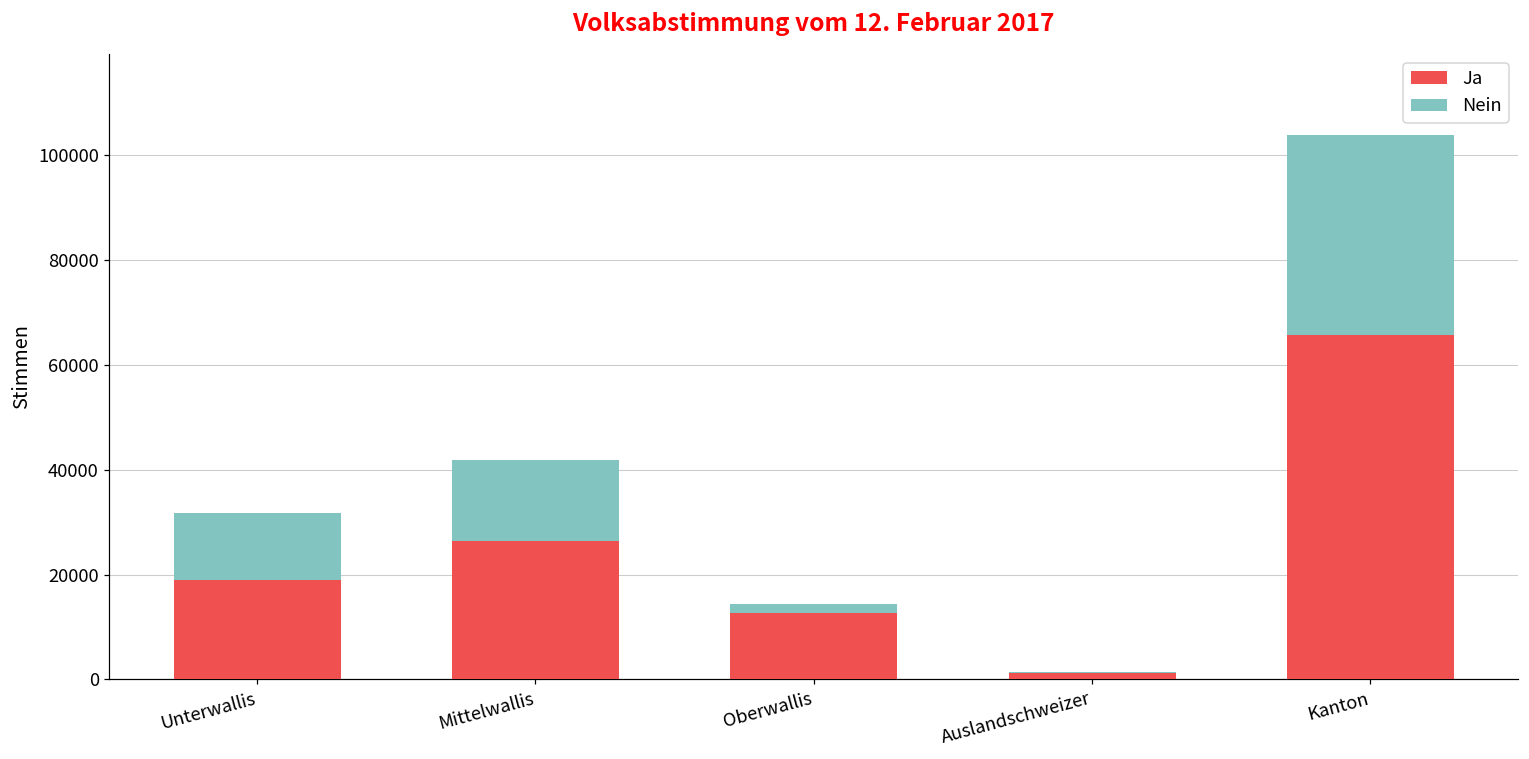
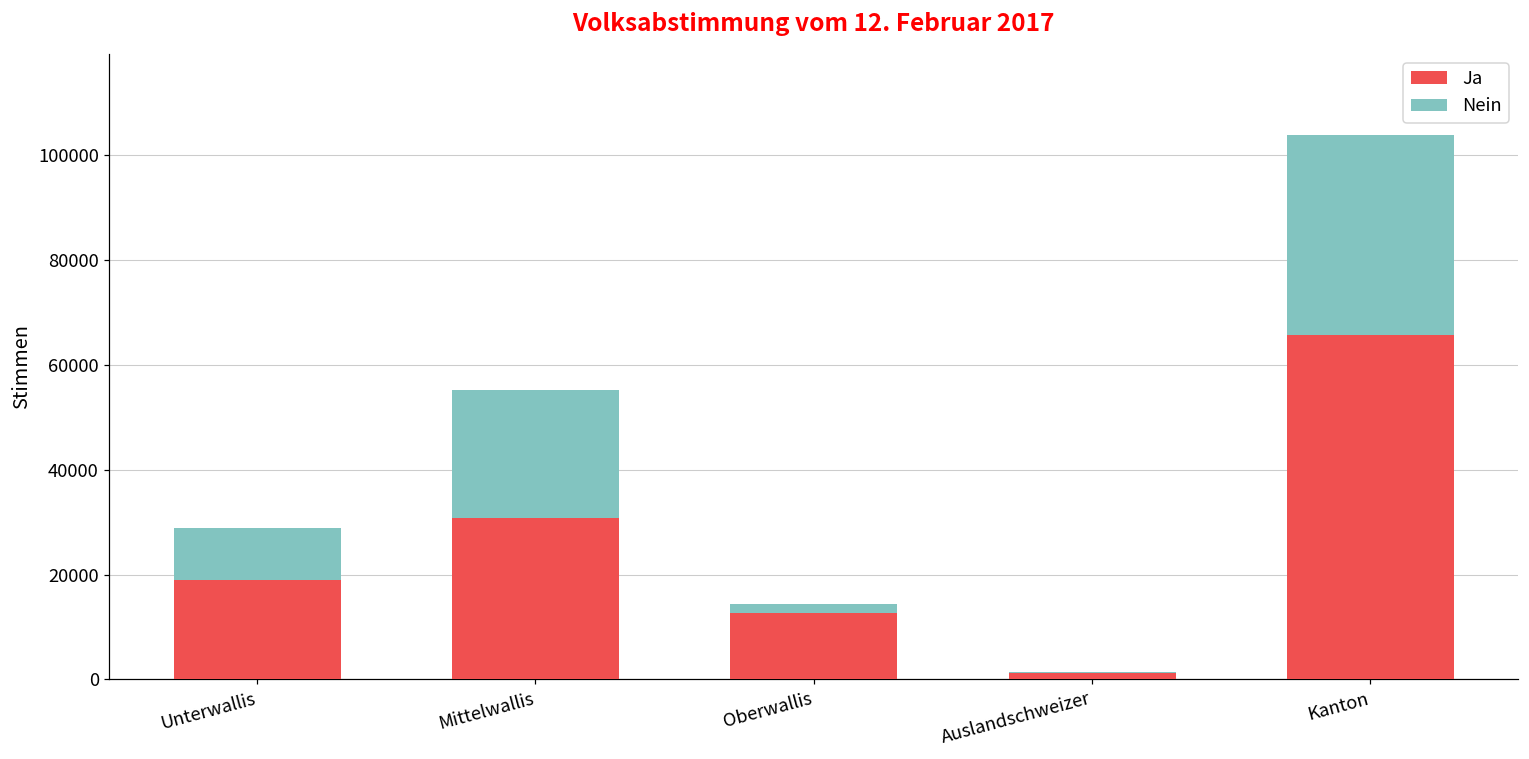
Nein, Unterwallis: 13000 -> 10000
Ja, Mittelwallis: 26000 -> 31000
Nein, Mittelwallis: 15000 -> 24000
